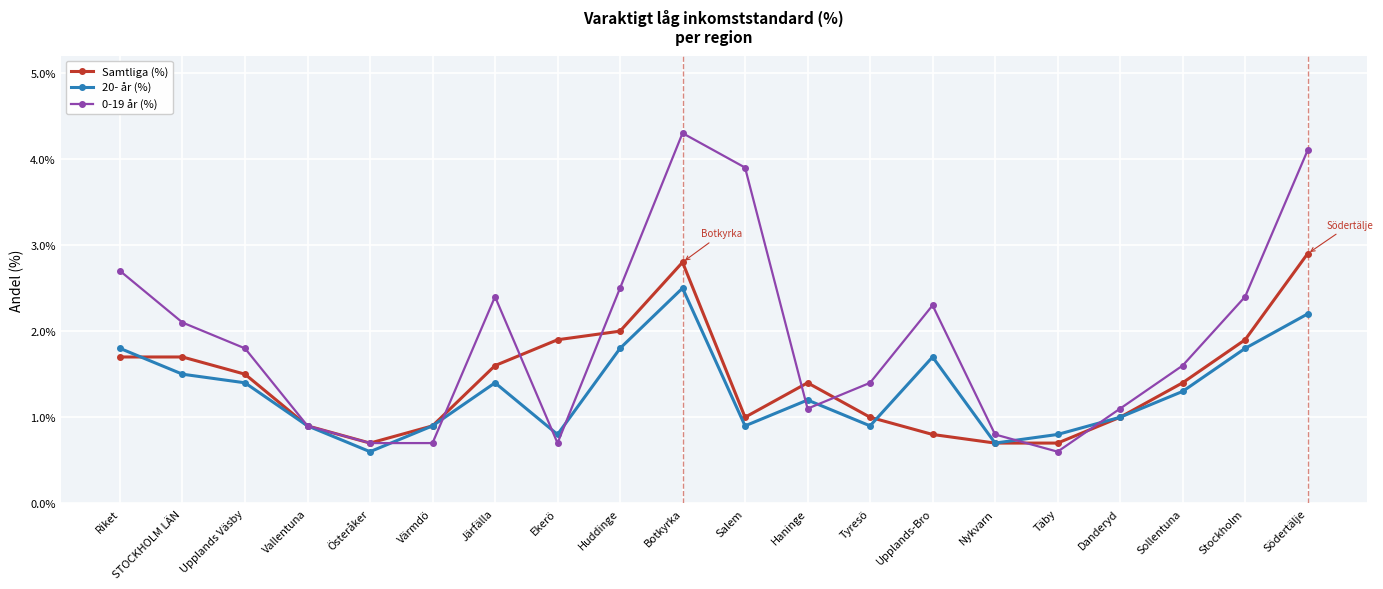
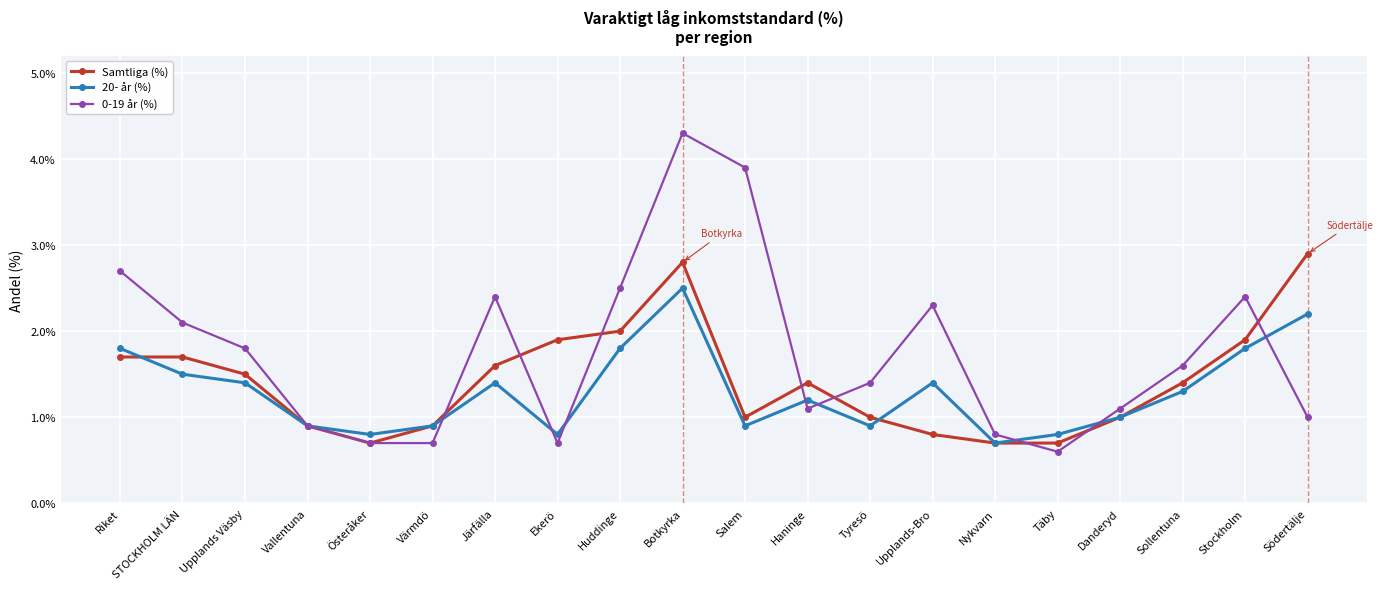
20- år (%), Österåker: 0.6% -> 0.8%
20- år (%), Upplands-Bro: 1.7% -> 1.4%
0-19 år (%), Södertälje: 4.1% -> 1.0%
